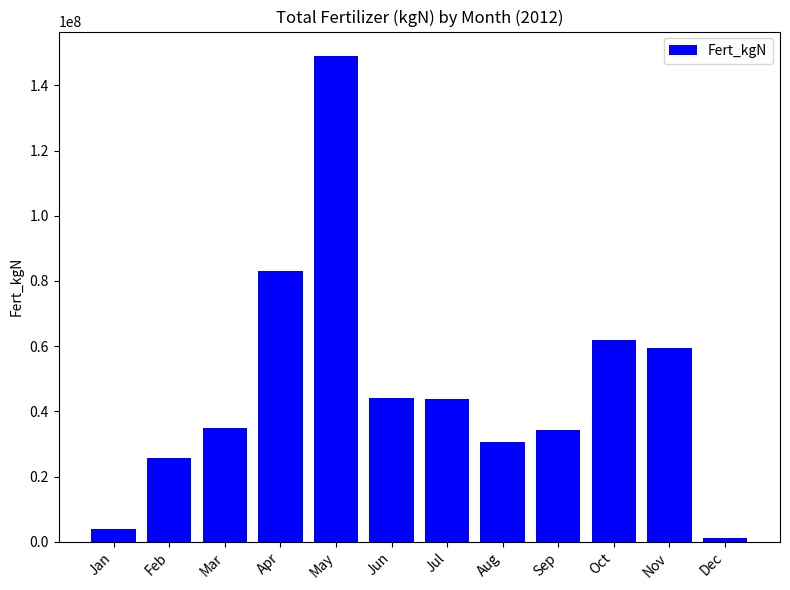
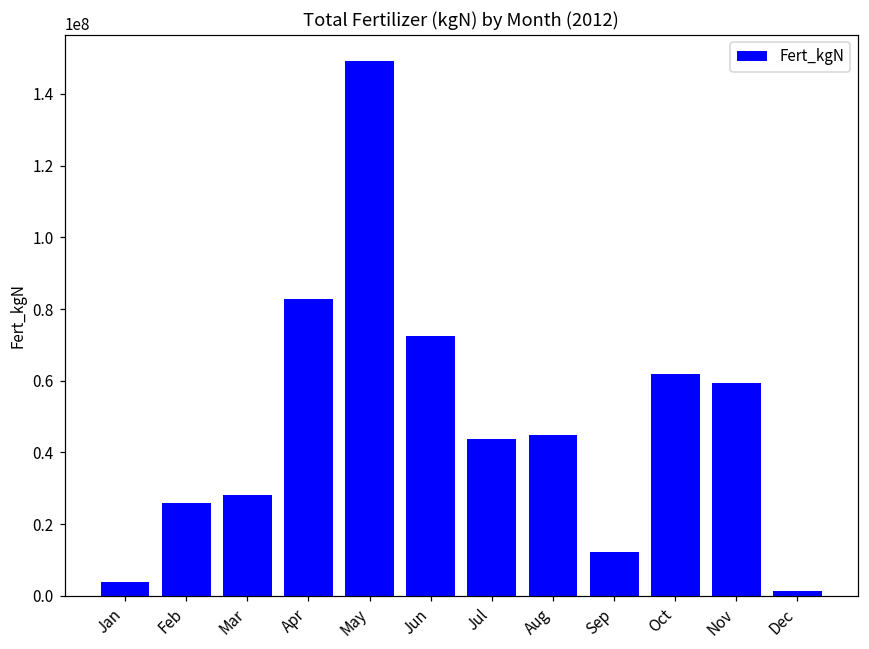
Mar: 35000000 -> 28000000
Jun: 44000000 -> 73000000
Aug: 31000000 -> 45000000
Sep: 34000000 -> 12000000
